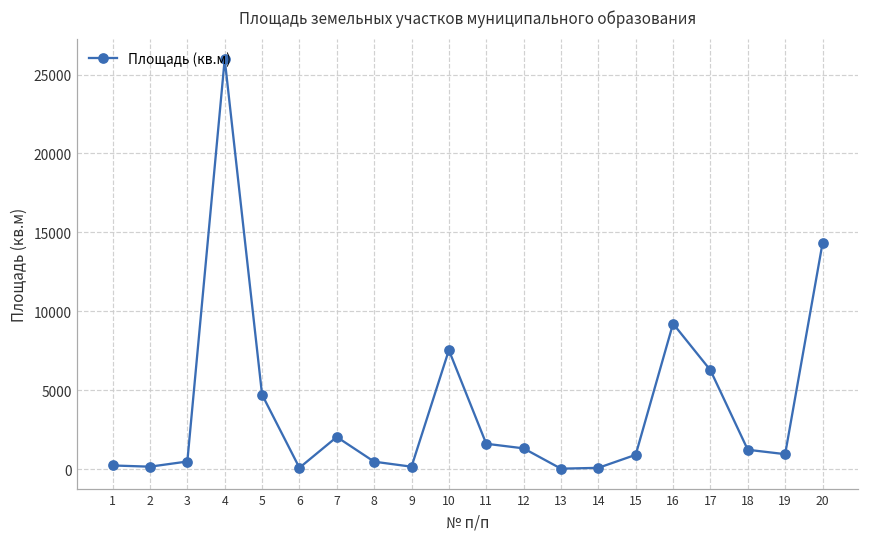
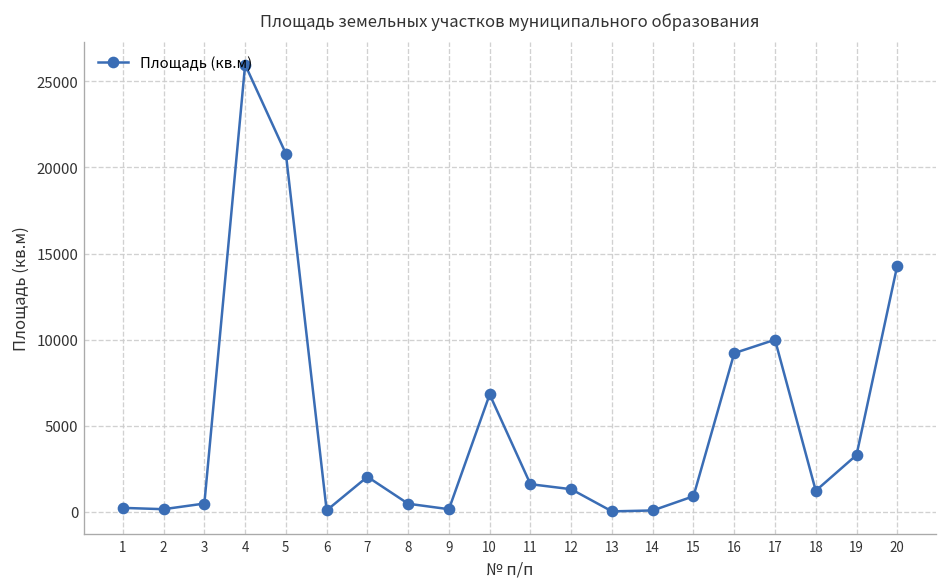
5: 4700 -> 20800
10: 7500 -> 6800
17: 6300 -> 10000
19: 900 -> 3300
